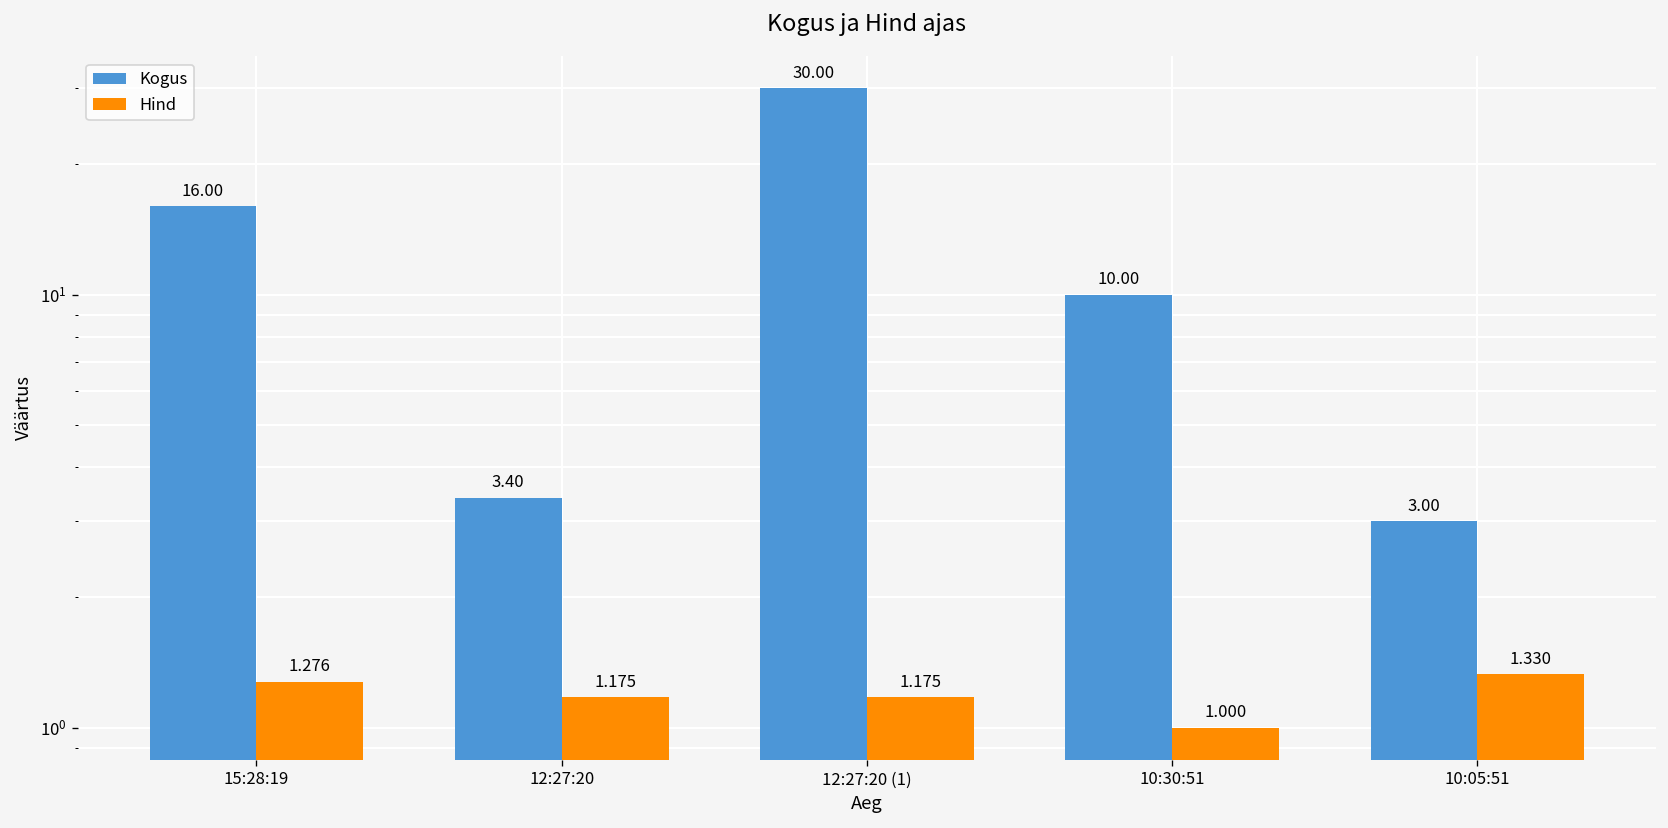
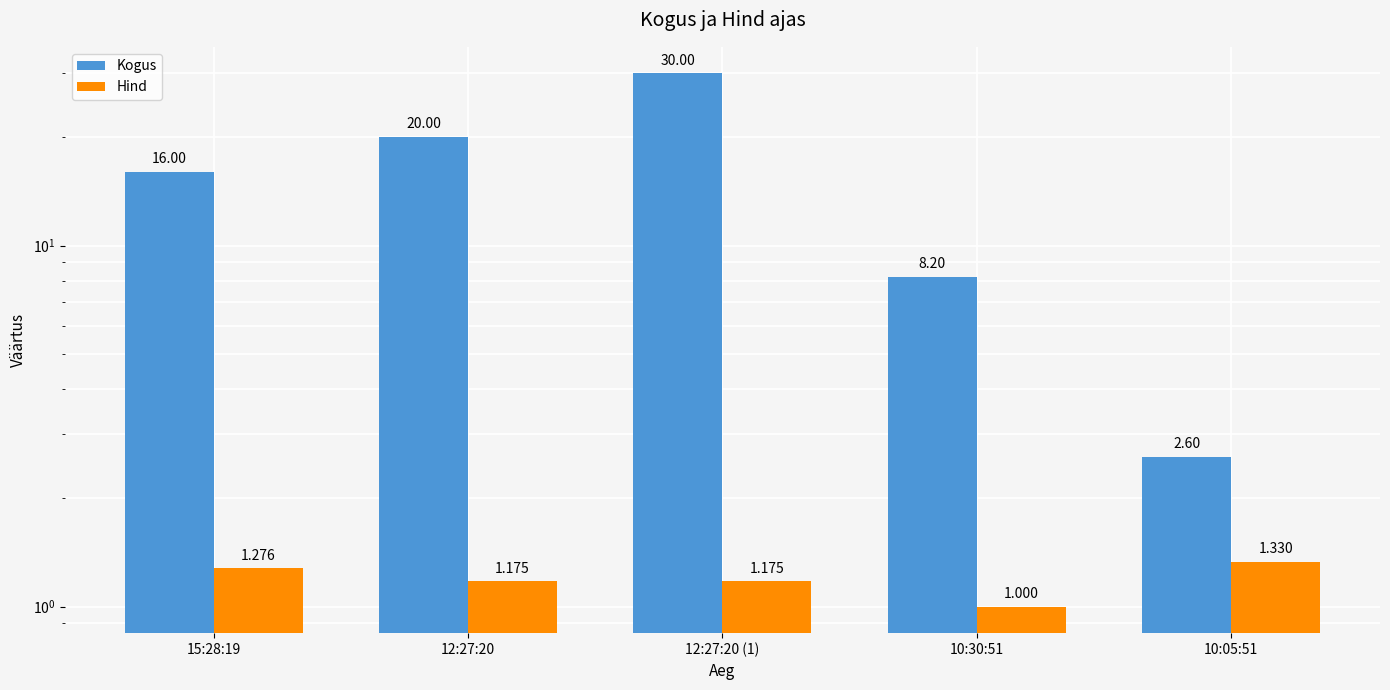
Kogus, 12:27:20: 3.40 -> 20.00
Kogus, 10:30:51: 10.00 -> 8.20
Kogus, 10:05:51: 3.00 -> 2.60
